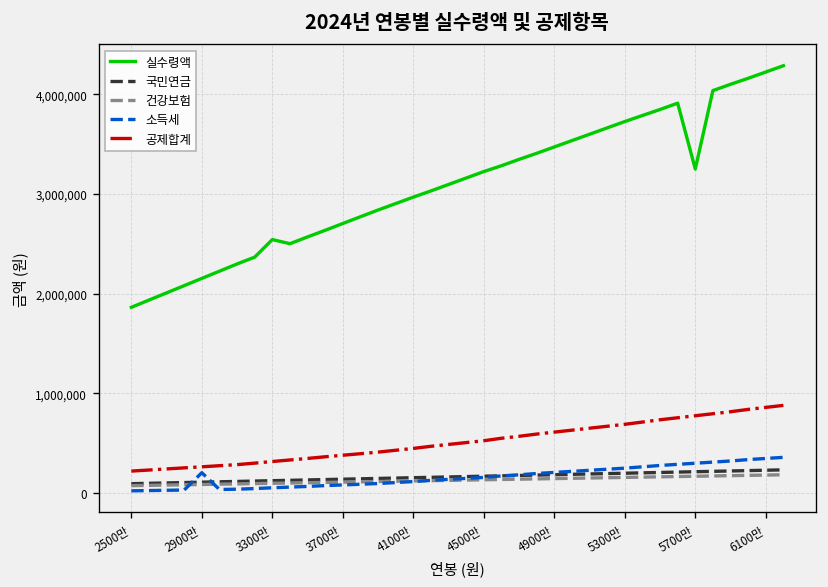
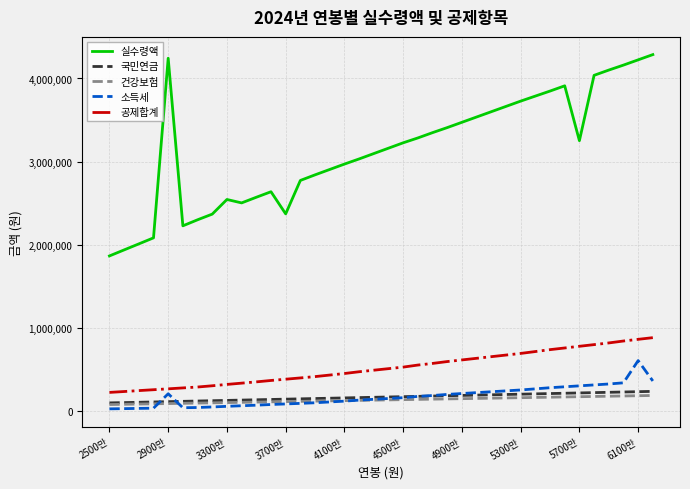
실수령액, 2900만: 2,200,000 -> 4,200,000
실수령액, 3700만: 2,700,000 -> 2,400,000
소득세, 6100만: 300,000 -> 600,000
